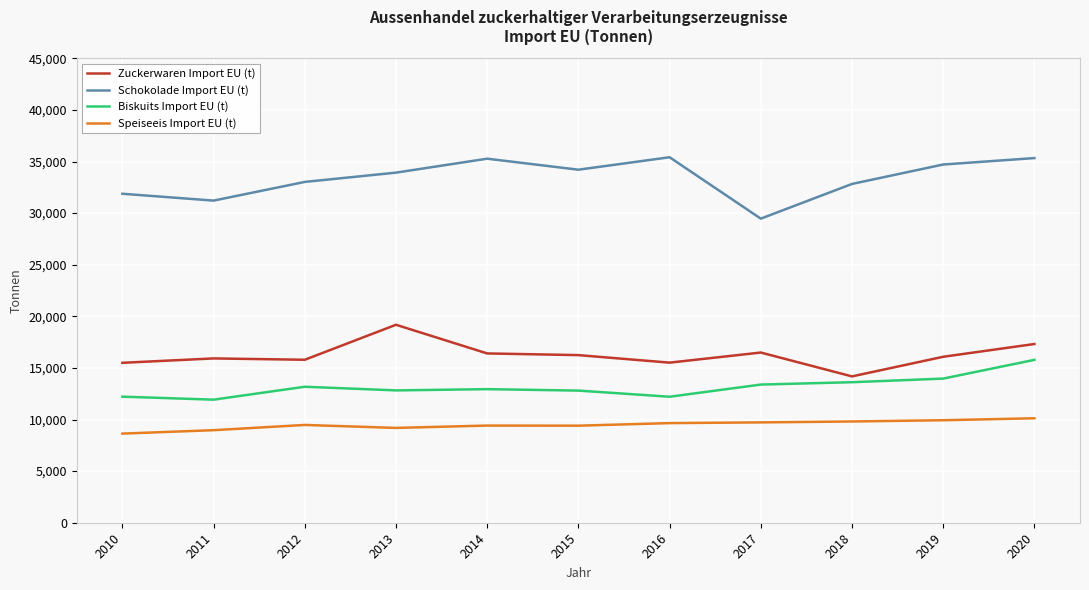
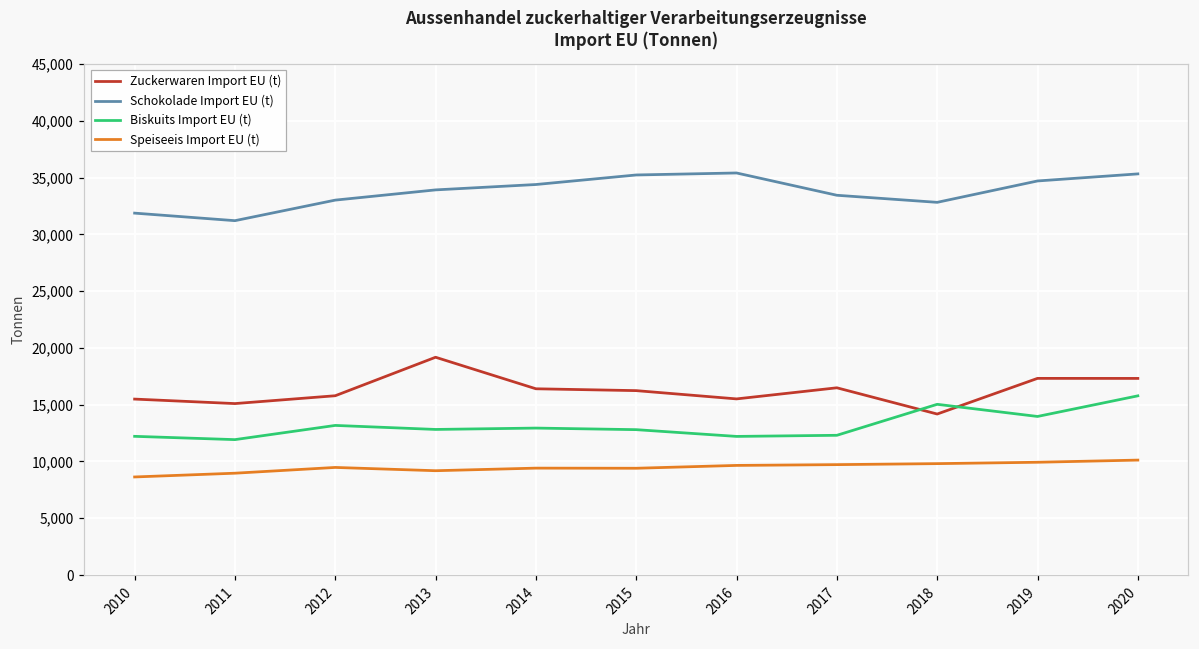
Zuckerwaren Import EU (t), 2011: 15,900 -> 15,100
Schokolade Import EU (t), 2014: 35,300 -> 34,400
Schokolade Import EU (t), 2015: 34,200 -> 35,200
Schokolade Import EU (t), 2017: 29,500 -> 33,500
Biskuits Import EU (t), 2017: 13,400 -> 12,300
Biskuits Import EU (t), 2018: 13,600 -> 15,000
Zuckerwaren Import EU (t), 2019: 16,100 -> 17,300
